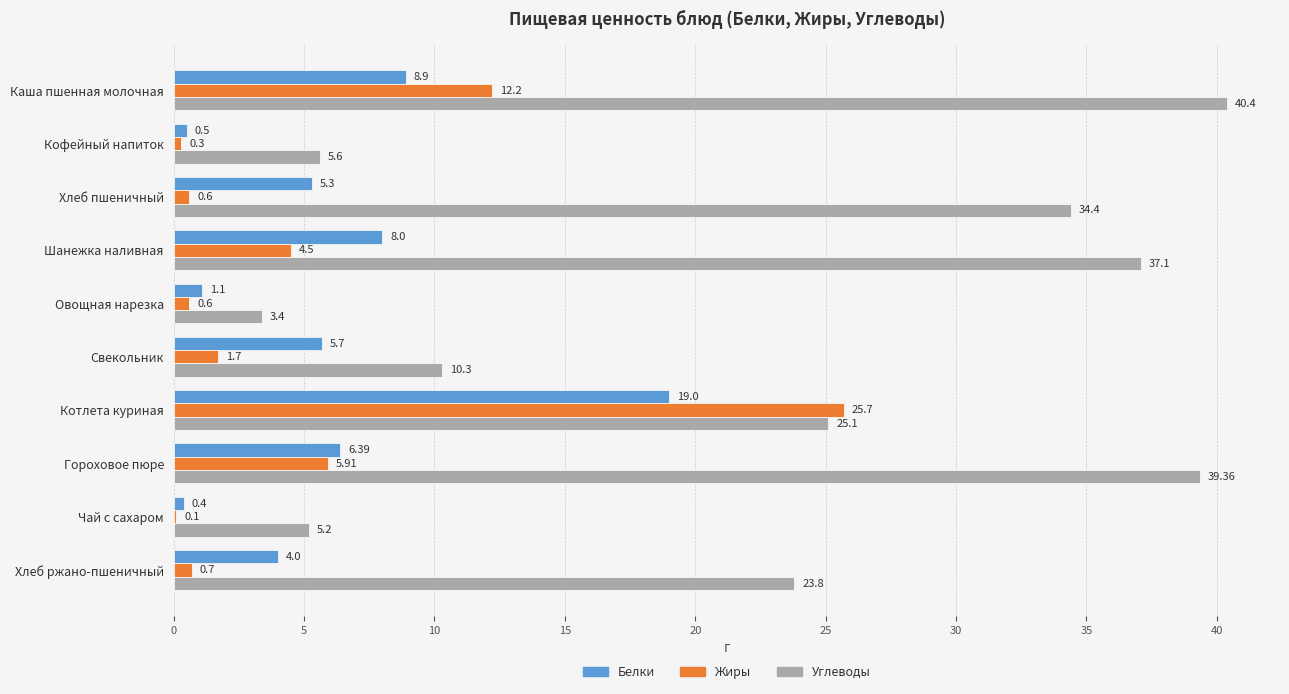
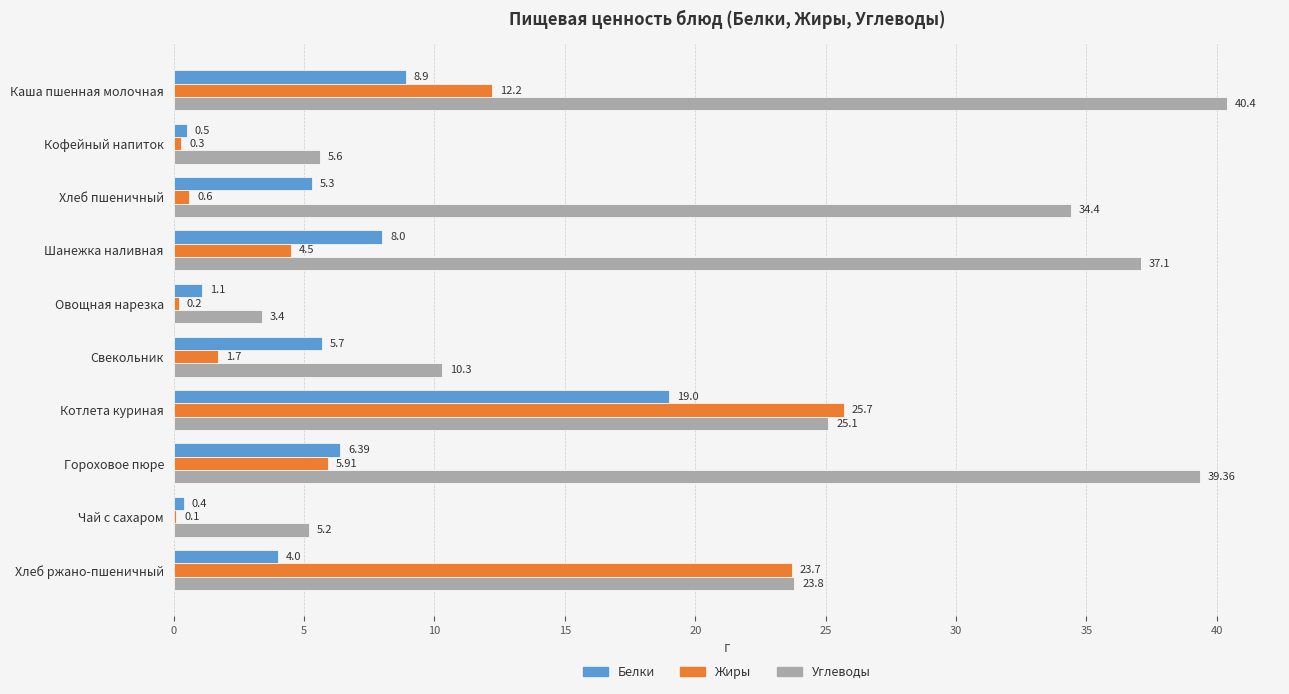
Жиры, Овощная нарезка: 0.6 -> 0.2
Жиры, Хлеб ржано-пшеничный: 0.7 -> 23.7
